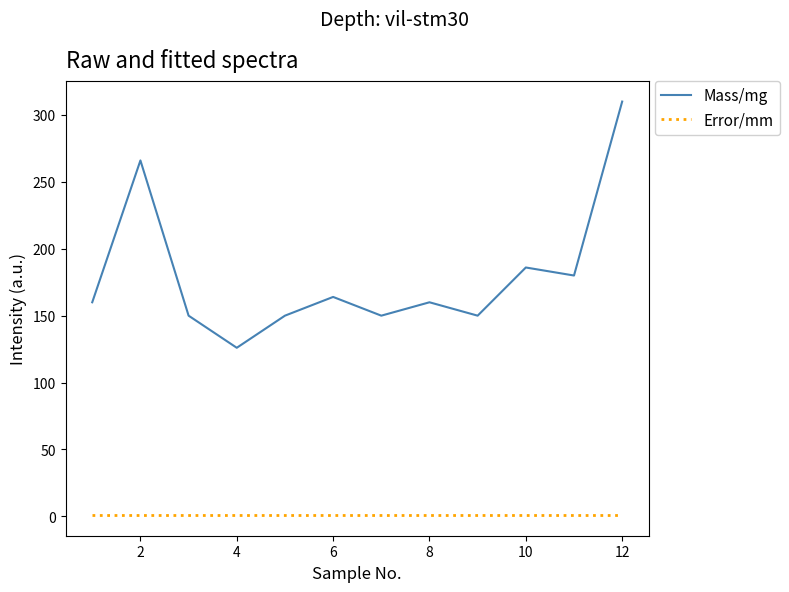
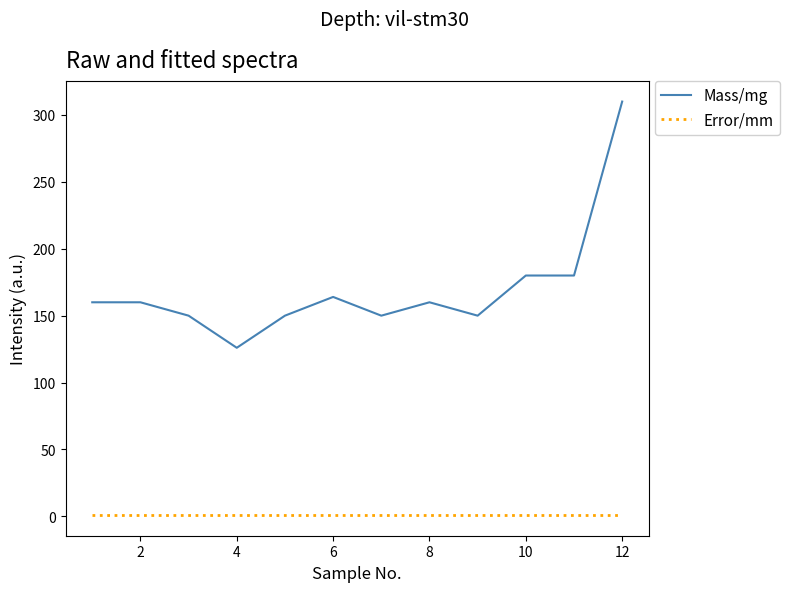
Mass/mg, 2: 266 -> 160
Mass/mg, 10: 186 -> 180
